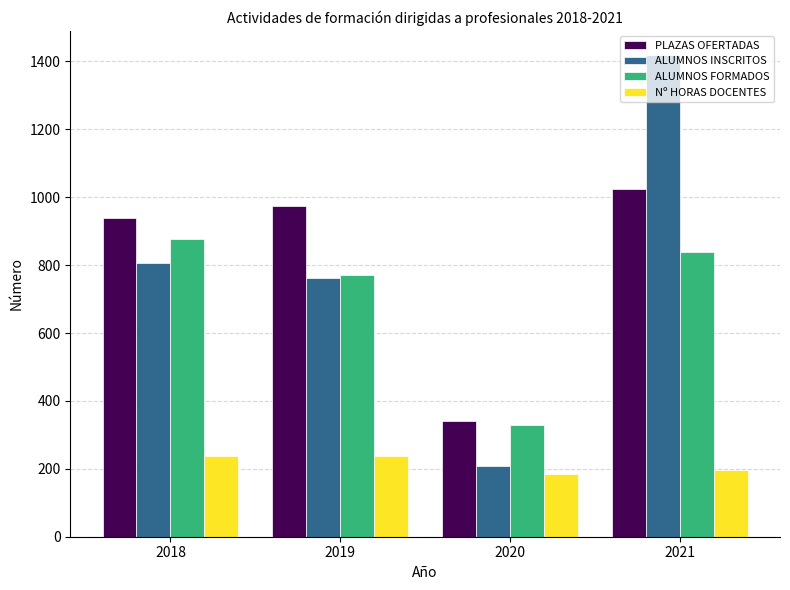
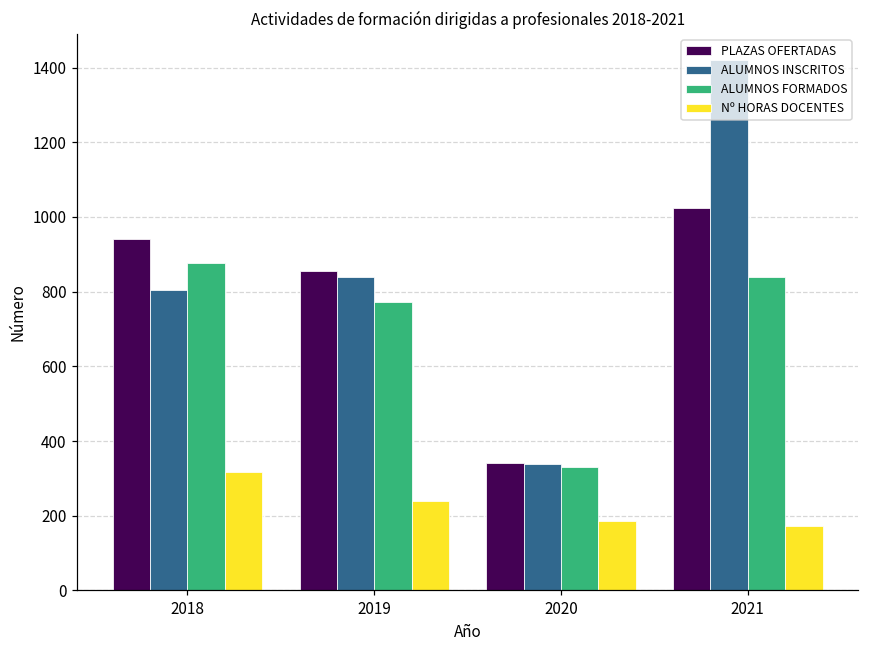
Nº HORAS DOCENTES, 2018: 240 -> 320
PLAZAS OFERTADAS, 2019: 970 -> 850
ALUMNOS INSCRITOS, 2019: 760 -> 840
ALUMNOS INSCRITOS, 2020: 210 -> 340
Nº HORAS DOCENTES, 2021: 200 -> 170
